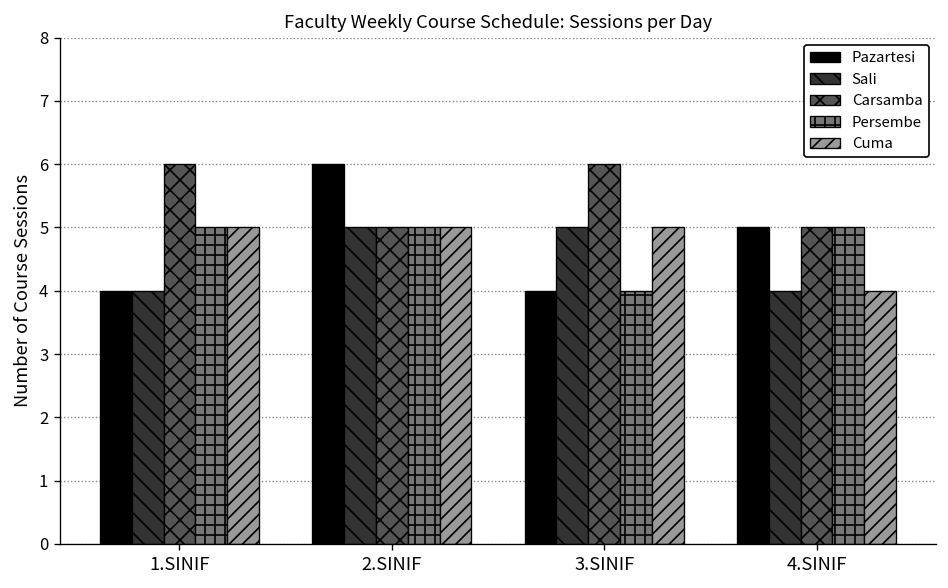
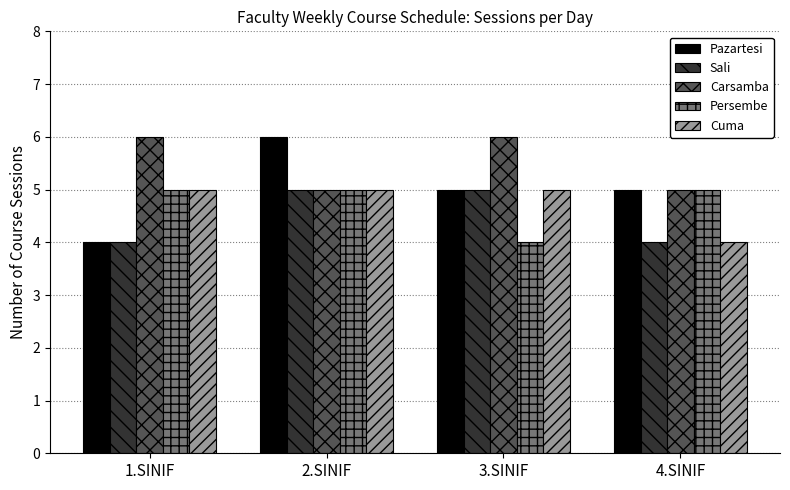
Pazartesi, 3.SINIF: 4 -> 5
